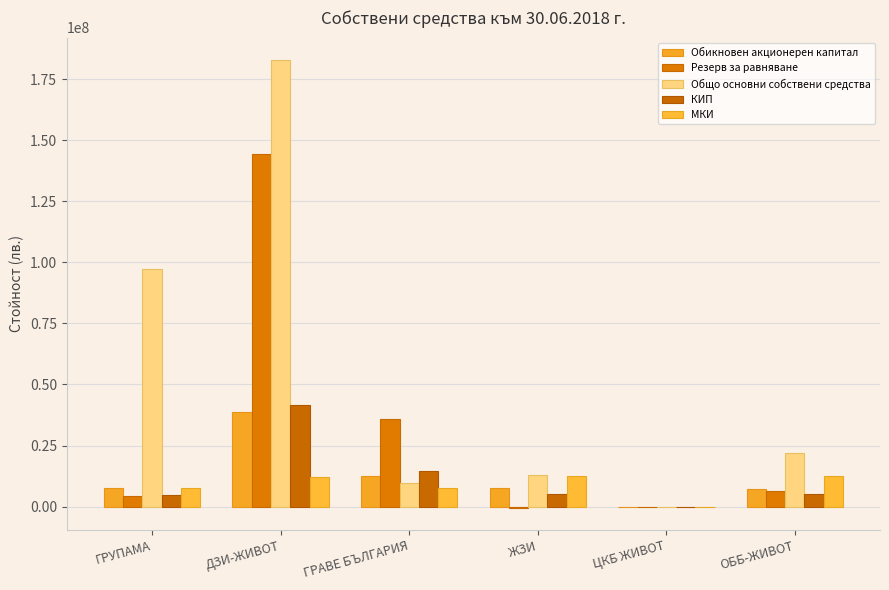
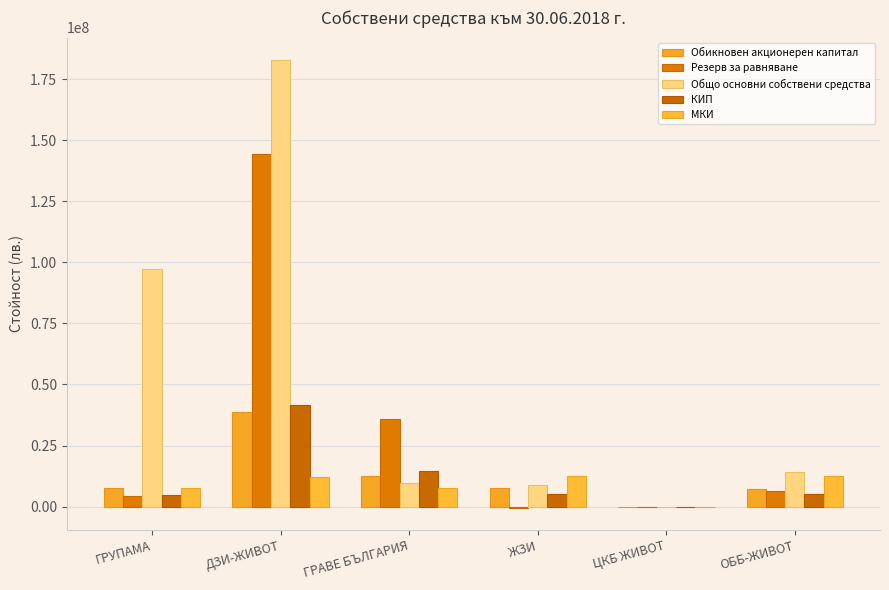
Общо основни собствени средства, ЖЗИ: 13000000 -> 9000000
Общо основни собствени средства, ОББ-ЖИВОТ: 22000000 -> 14000000
